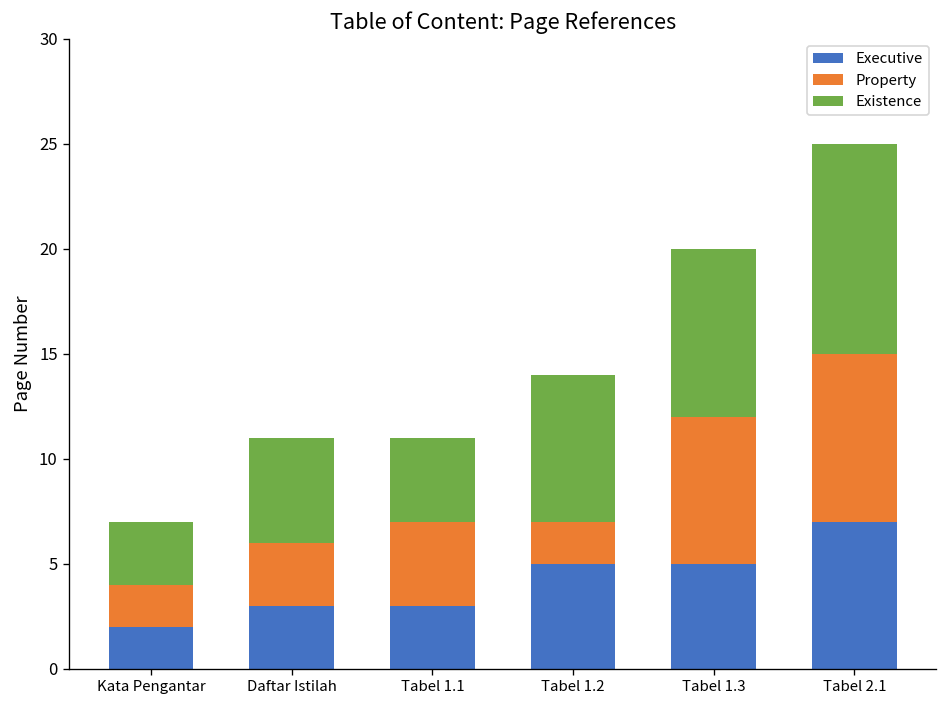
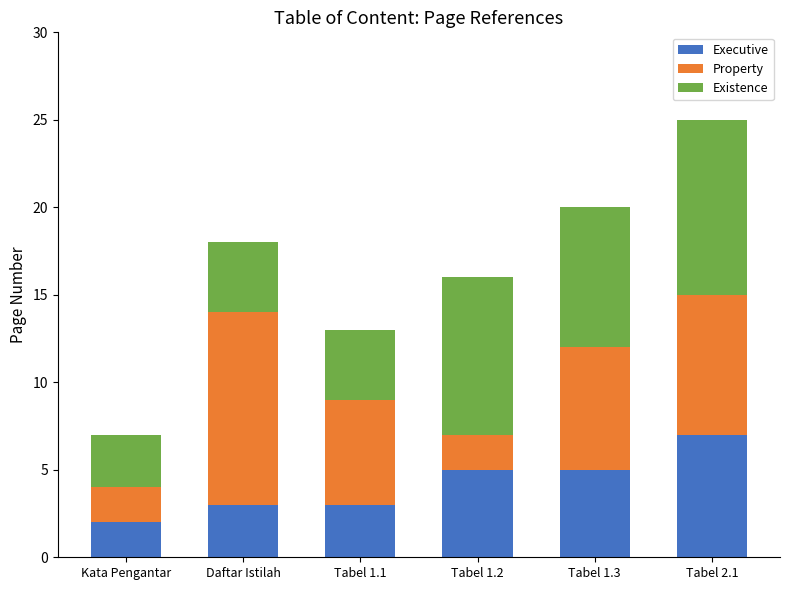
Property, Daftar Istilah: 3 -> 11
Existence, Daftar Istilah: 5 -> 4
Property, Tabel 1.1: 4 -> 6
Existence, Tabel 1.2: 7 -> 9
